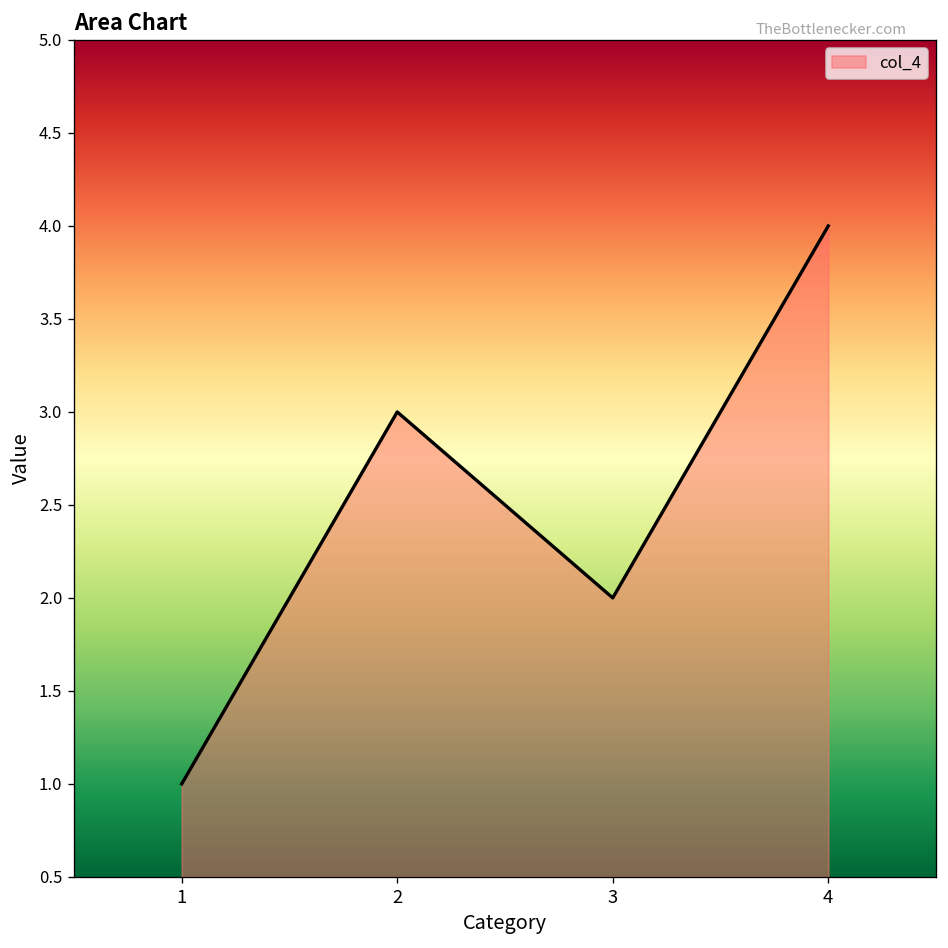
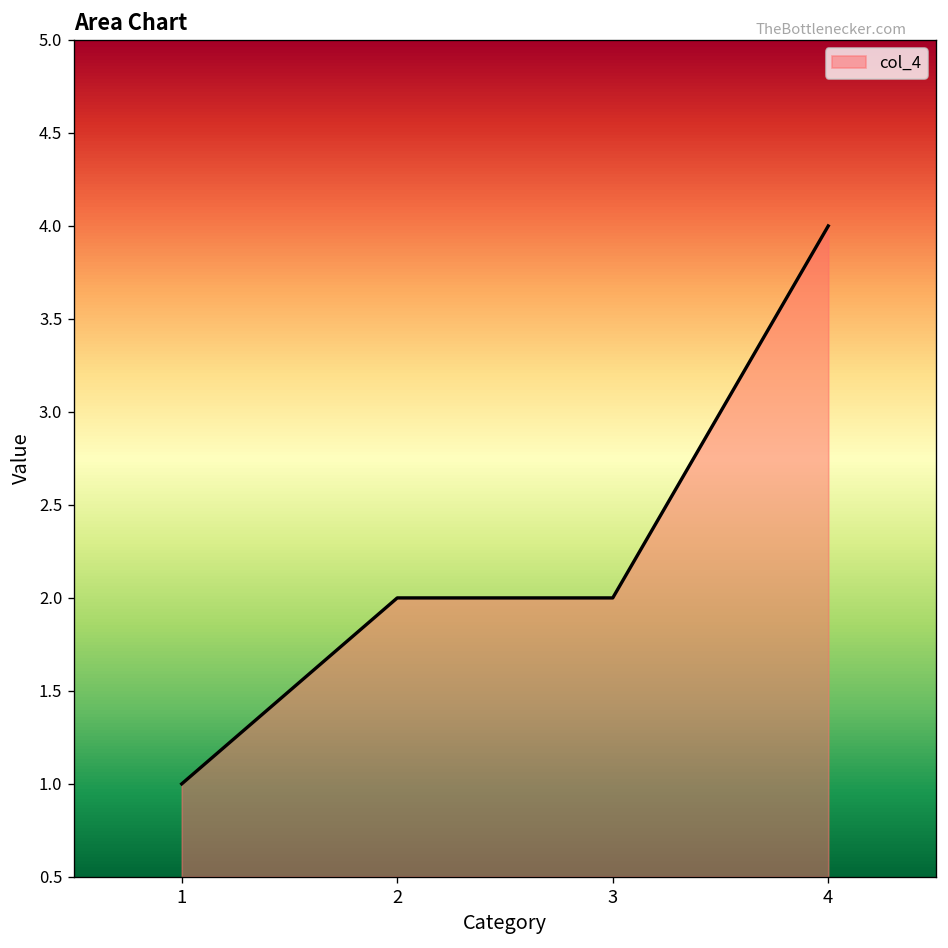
2: 3 -> 2
